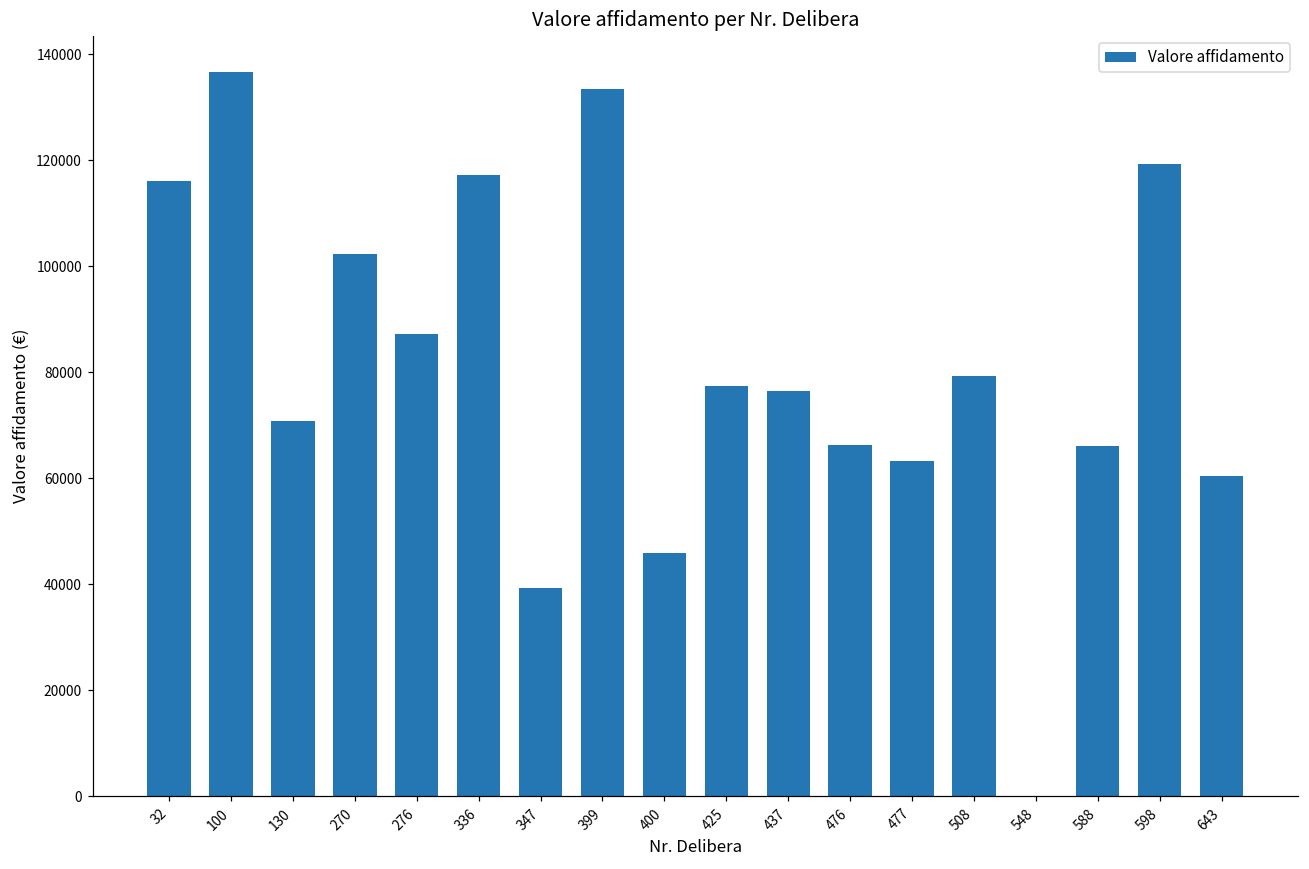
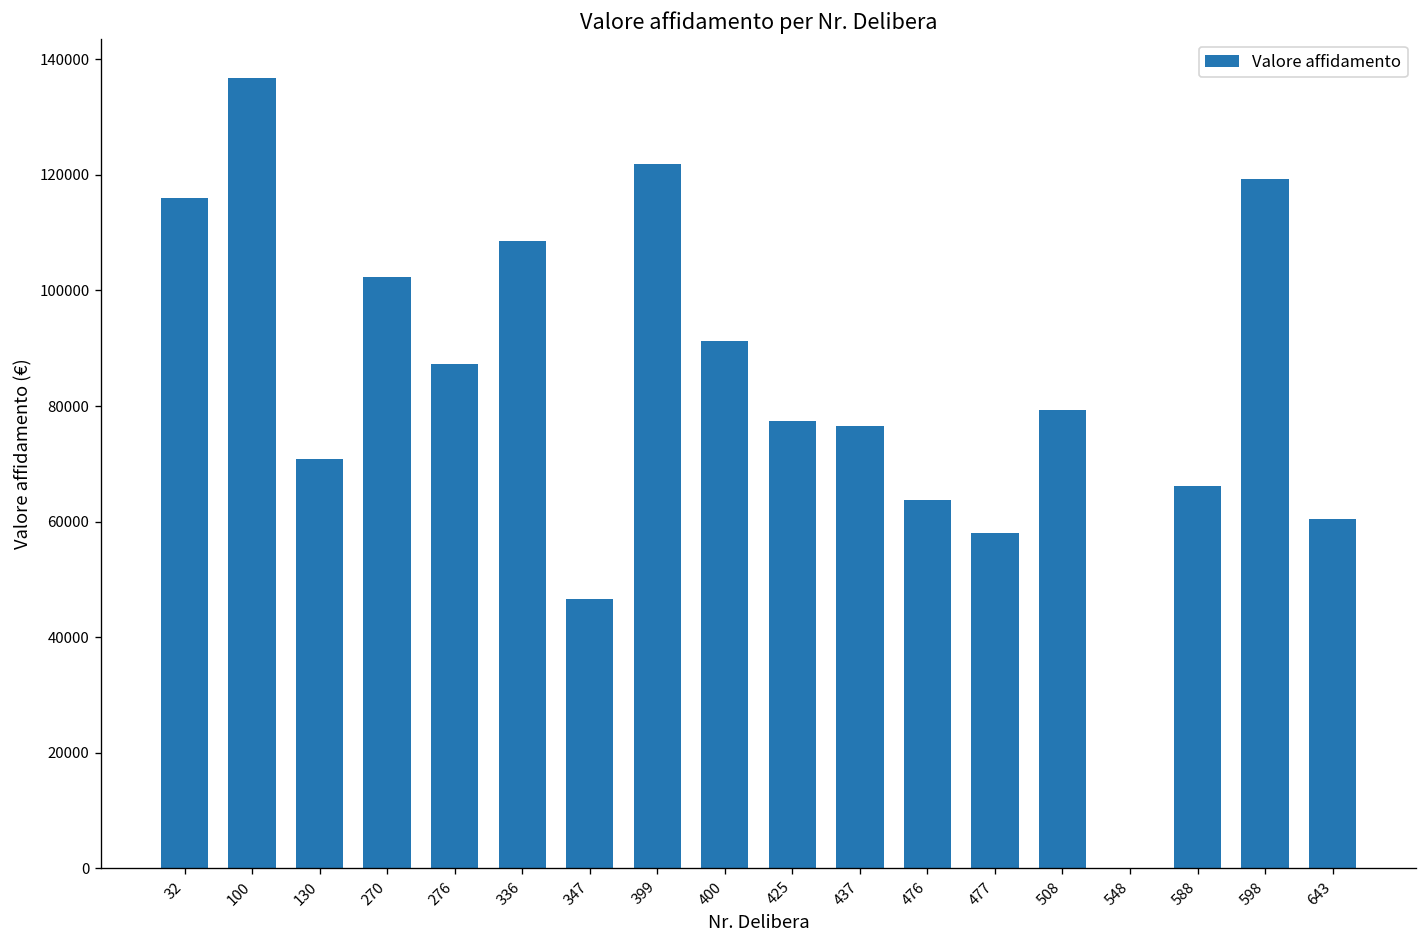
336: 117000 -> 108000
347: 39000 -> 47000
399: 133000 -> 122000
400: 46000 -> 91000
476: 66000 -> 64000
477: 63000 -> 58000
